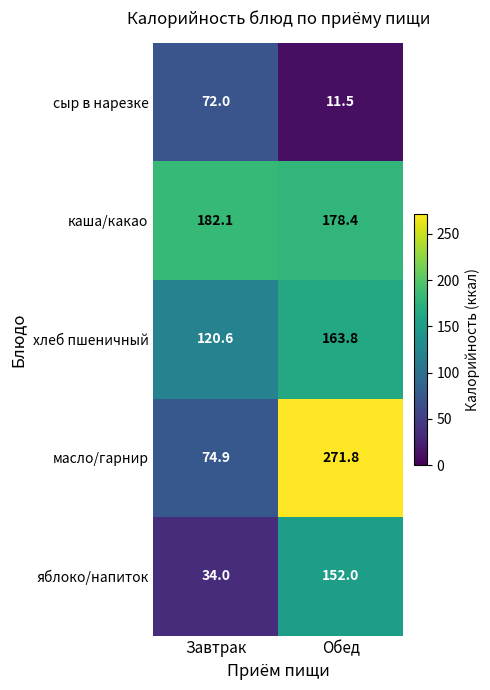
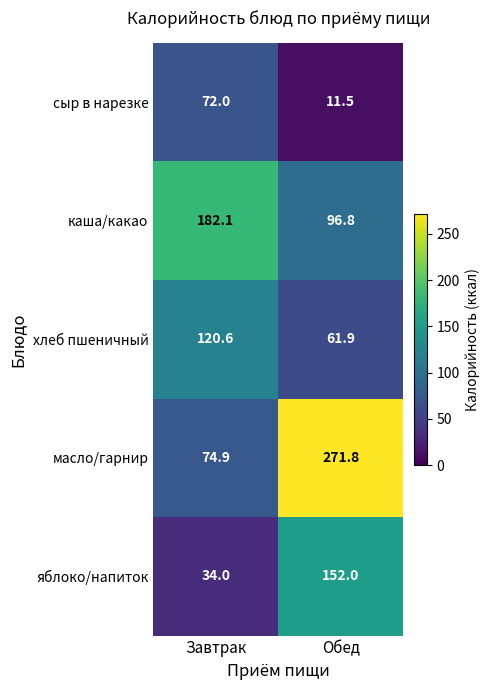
каша/какао, Обед: 178.4 -> 96.8
хлеб пшеничный, Обед: 163.8 -> 61.9
